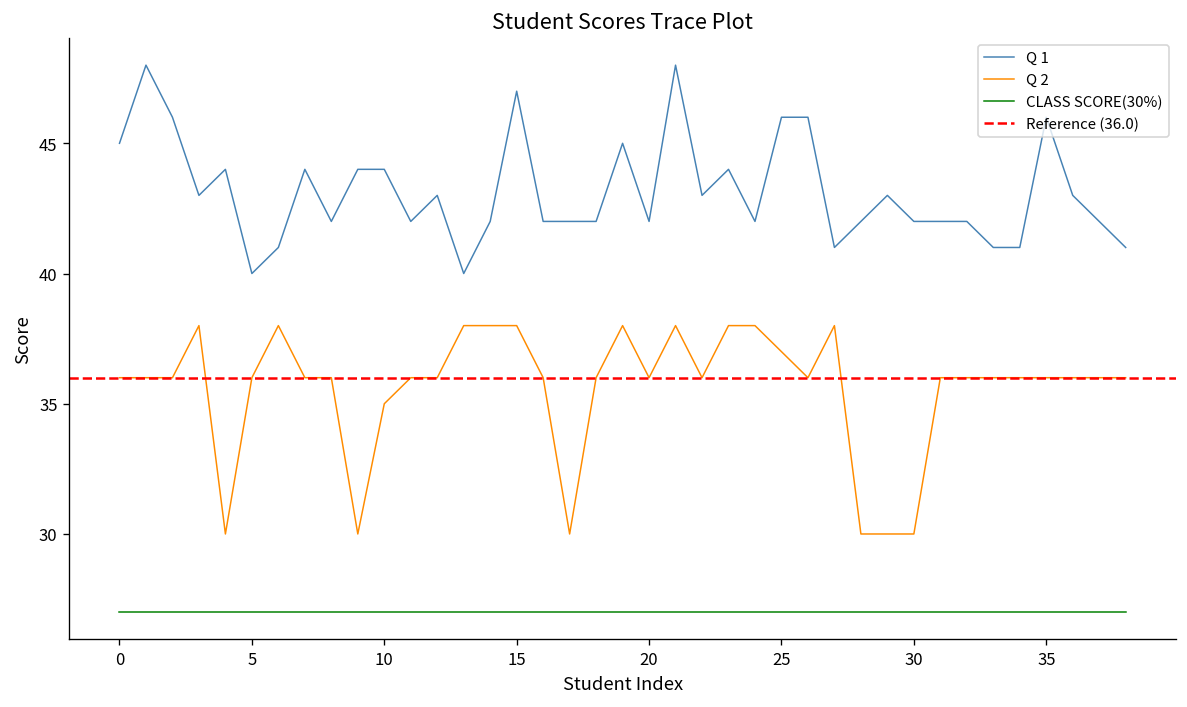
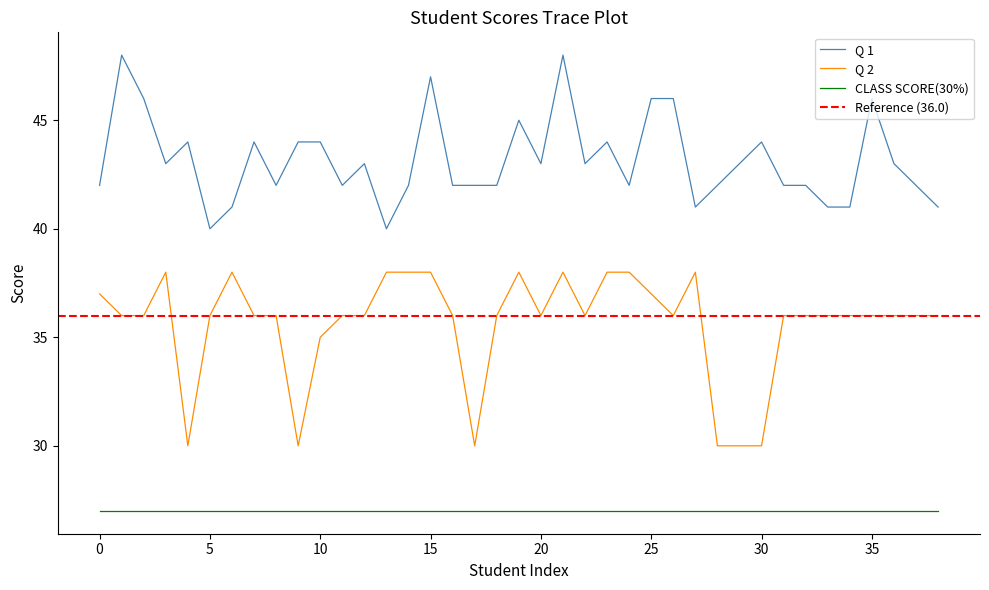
Q 1, 0: 45 -> 42
Q 2, 0: 36 -> 37
Q 1, 20: 42 -> 43
Q 1, 30: 42 -> 44
